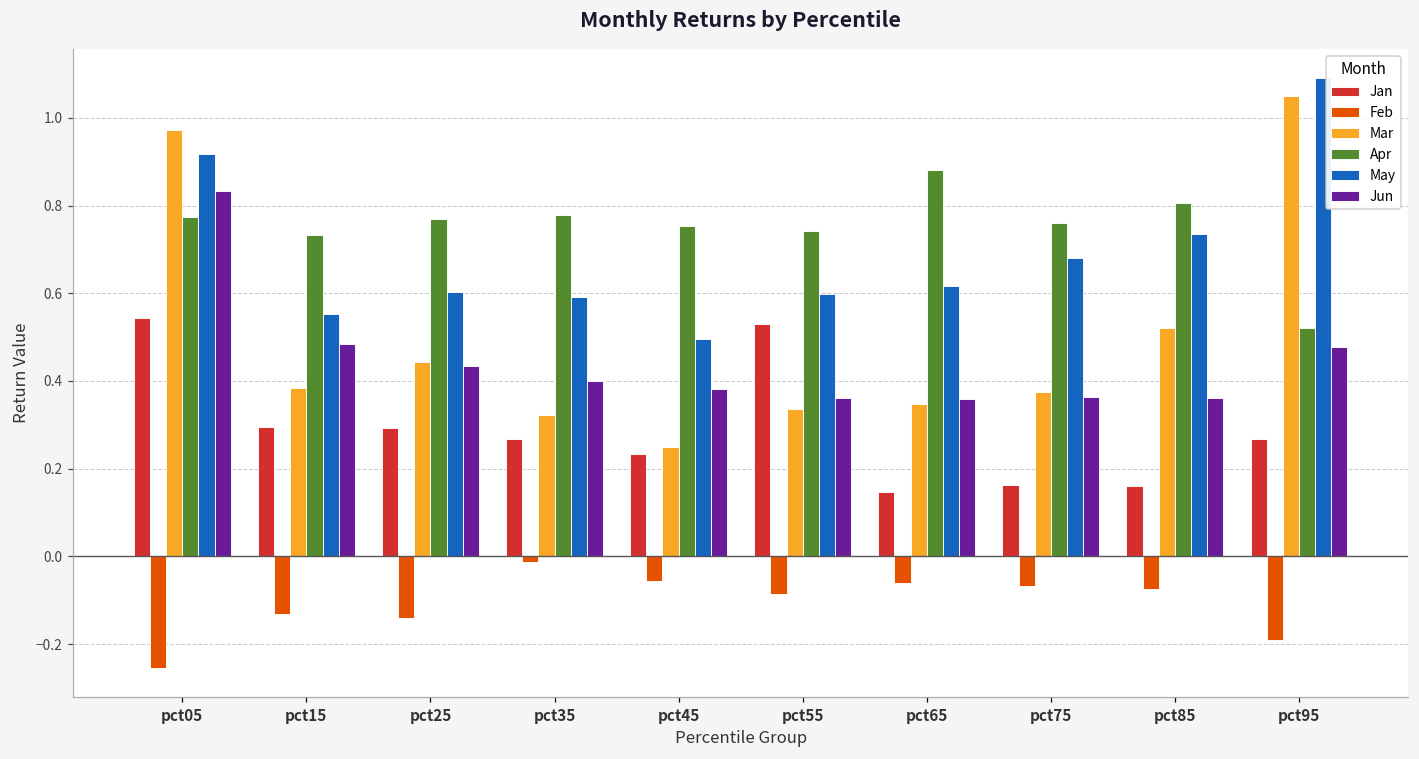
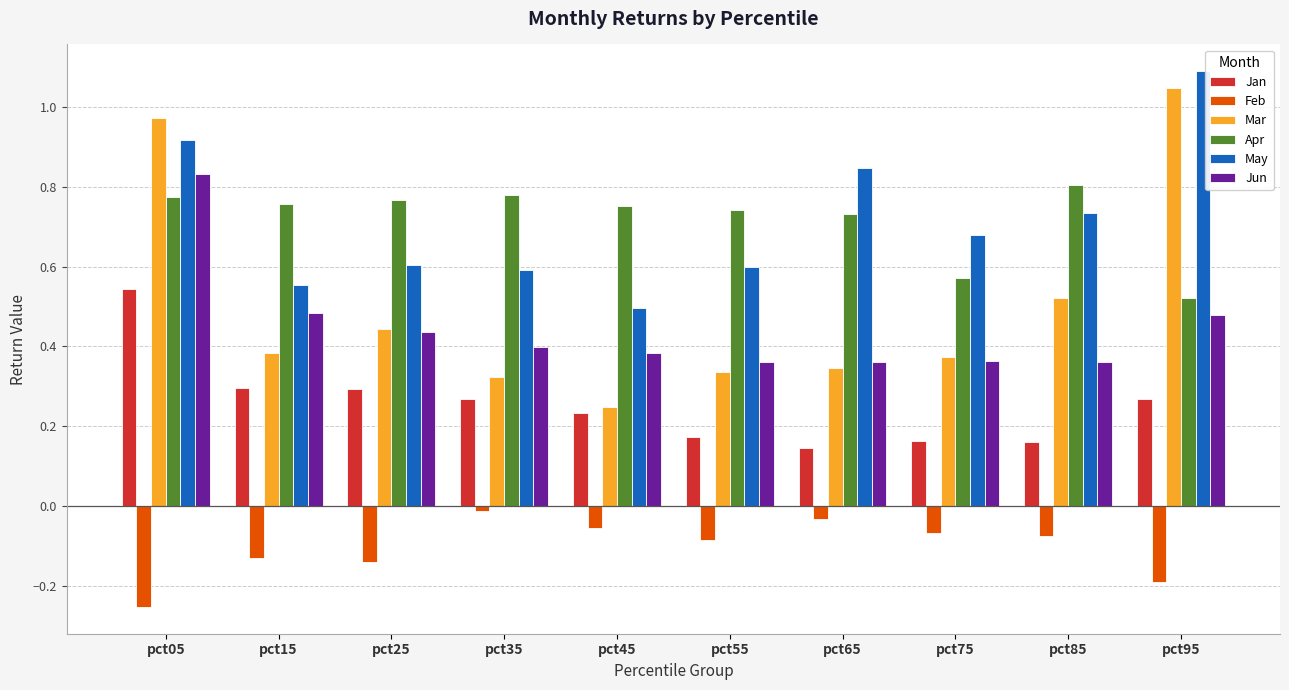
Apr, pct15: 0.73 -> 0.76
Jan, pct55: 0.53 -> 0.17
Feb, pct65: -0.06 -> -0.03
Apr, pct65: 0.88 -> 0.73
May, pct65: 0.62 -> 0.85
Apr, pct75: 0.76 -> 0.57
